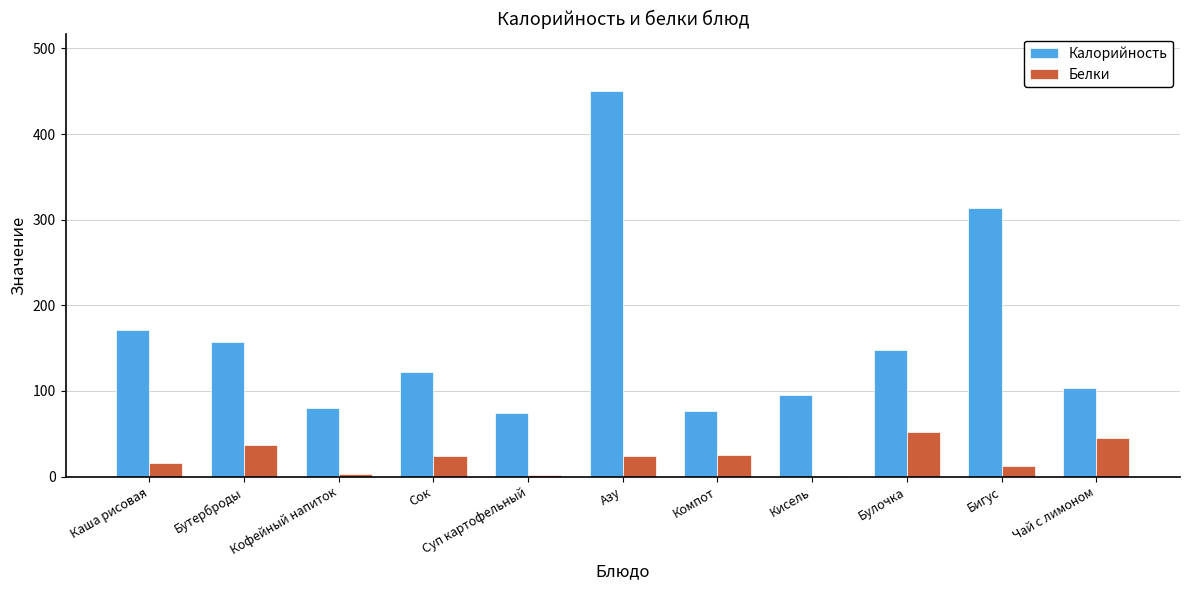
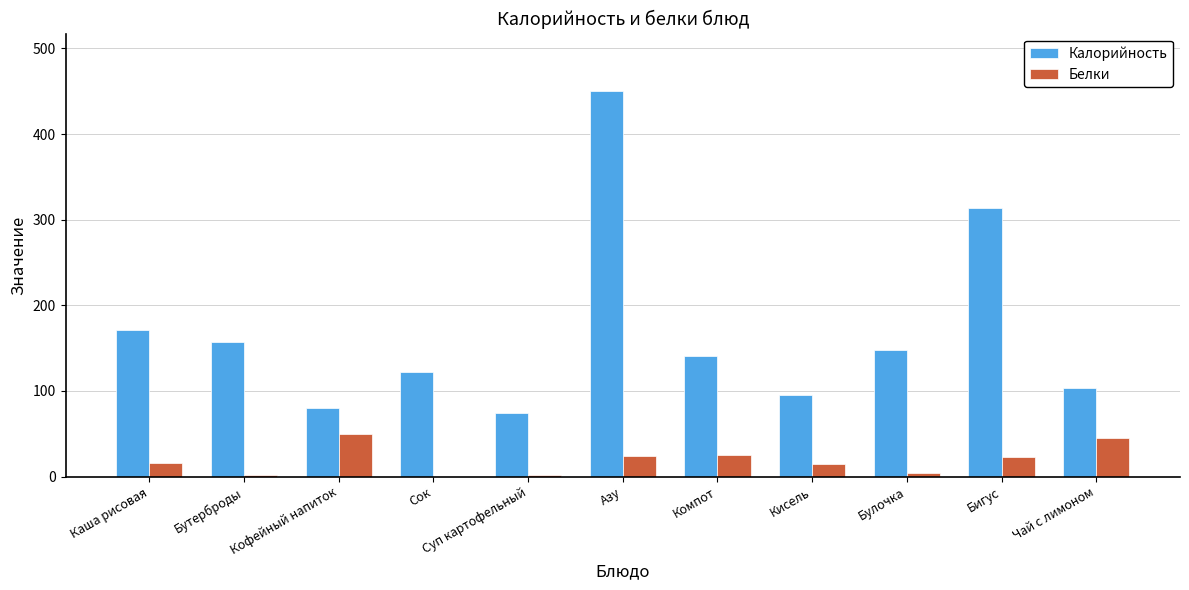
Белки, Бутерброды: 40 -> 0
Белки, Кофейный напиток: 0 -> 50
Белки, Сок: 20 -> 0
Калорийность, Компот: 80 -> 140
Белки, Кисель: 0 -> 10
Белки, Булочка: 50 -> 0
Белки, Бигус: 10 -> 20
